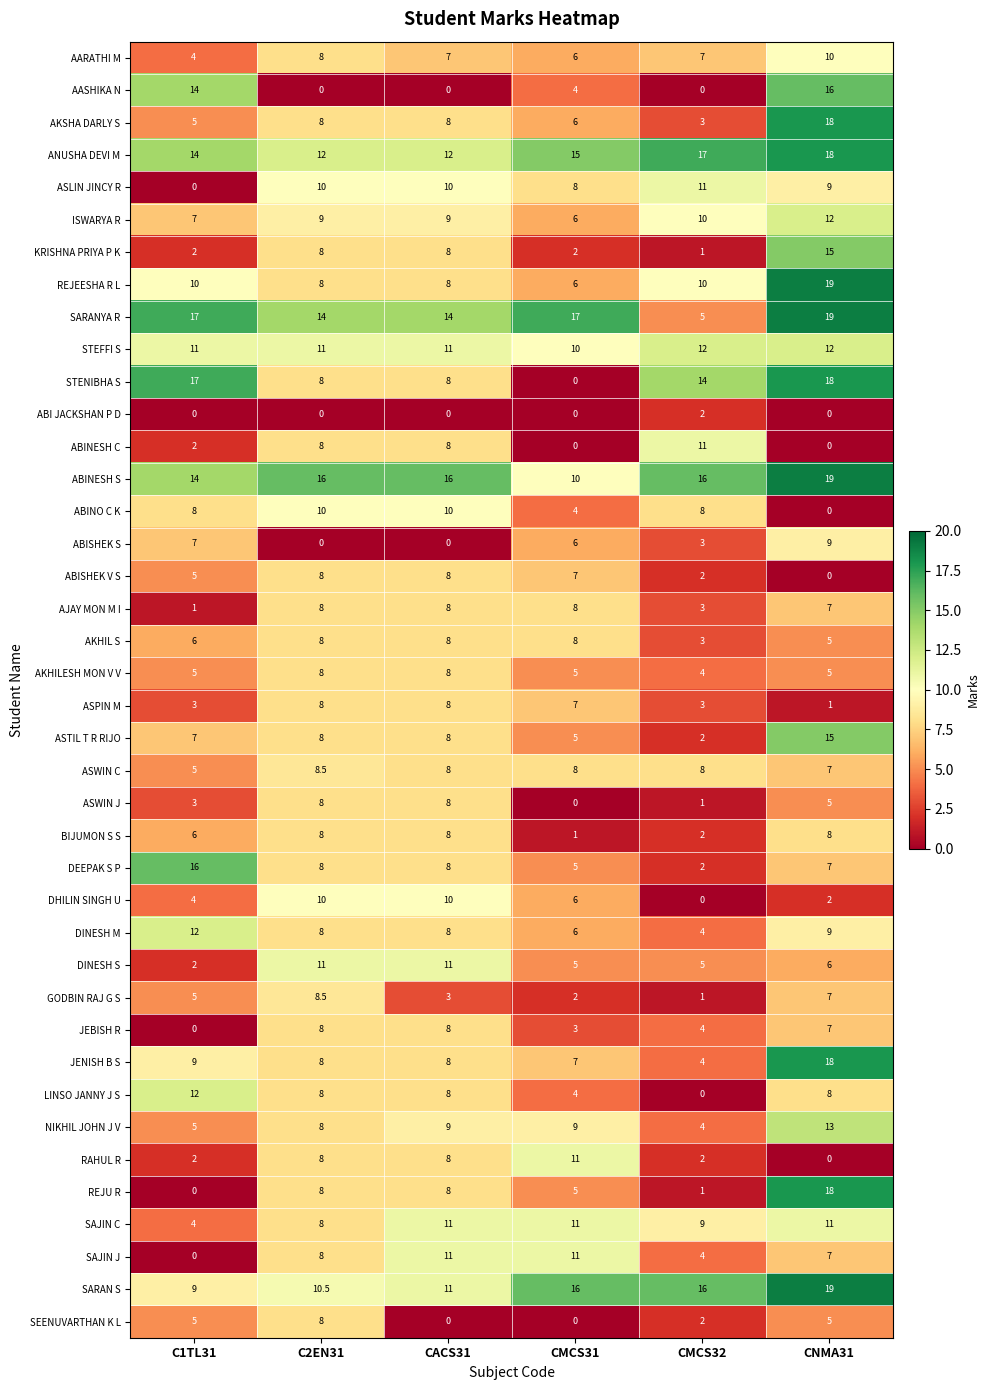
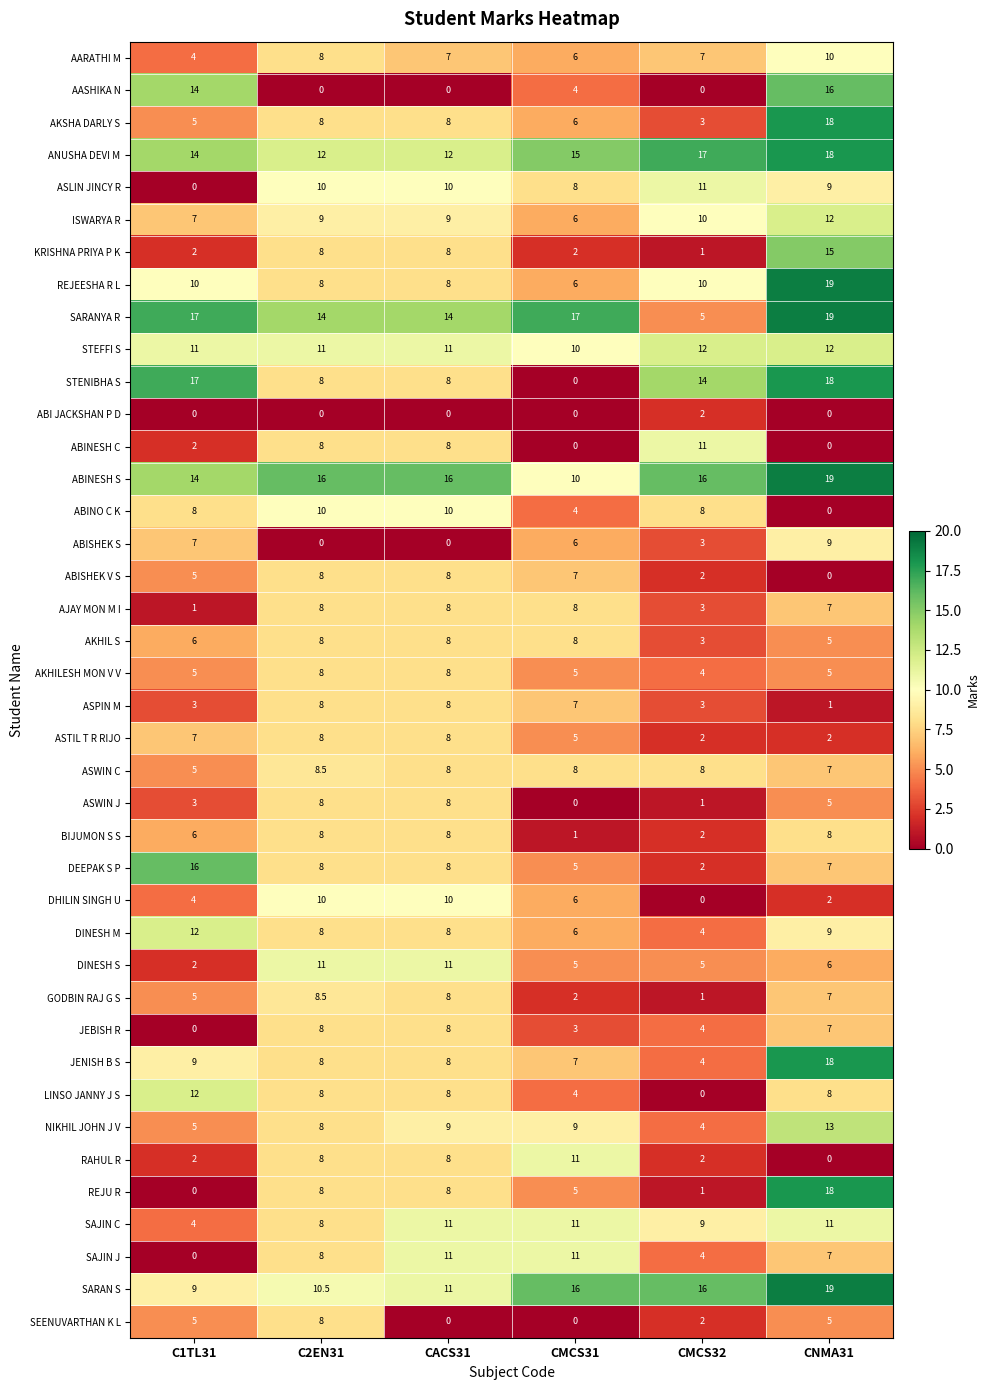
ASTIL T R RIJO, CNMA31: 15 -> 2
GODBIN RAJ G S, CACS31: 3 -> 8
